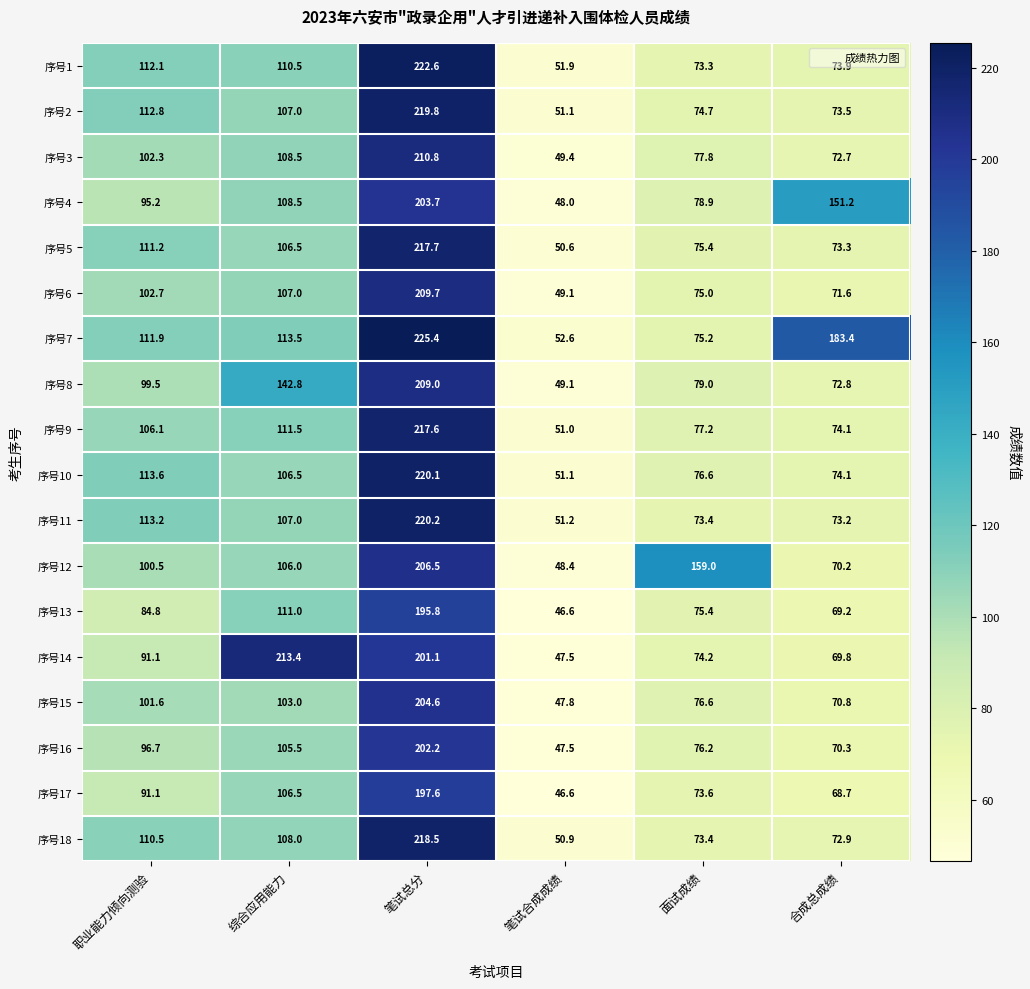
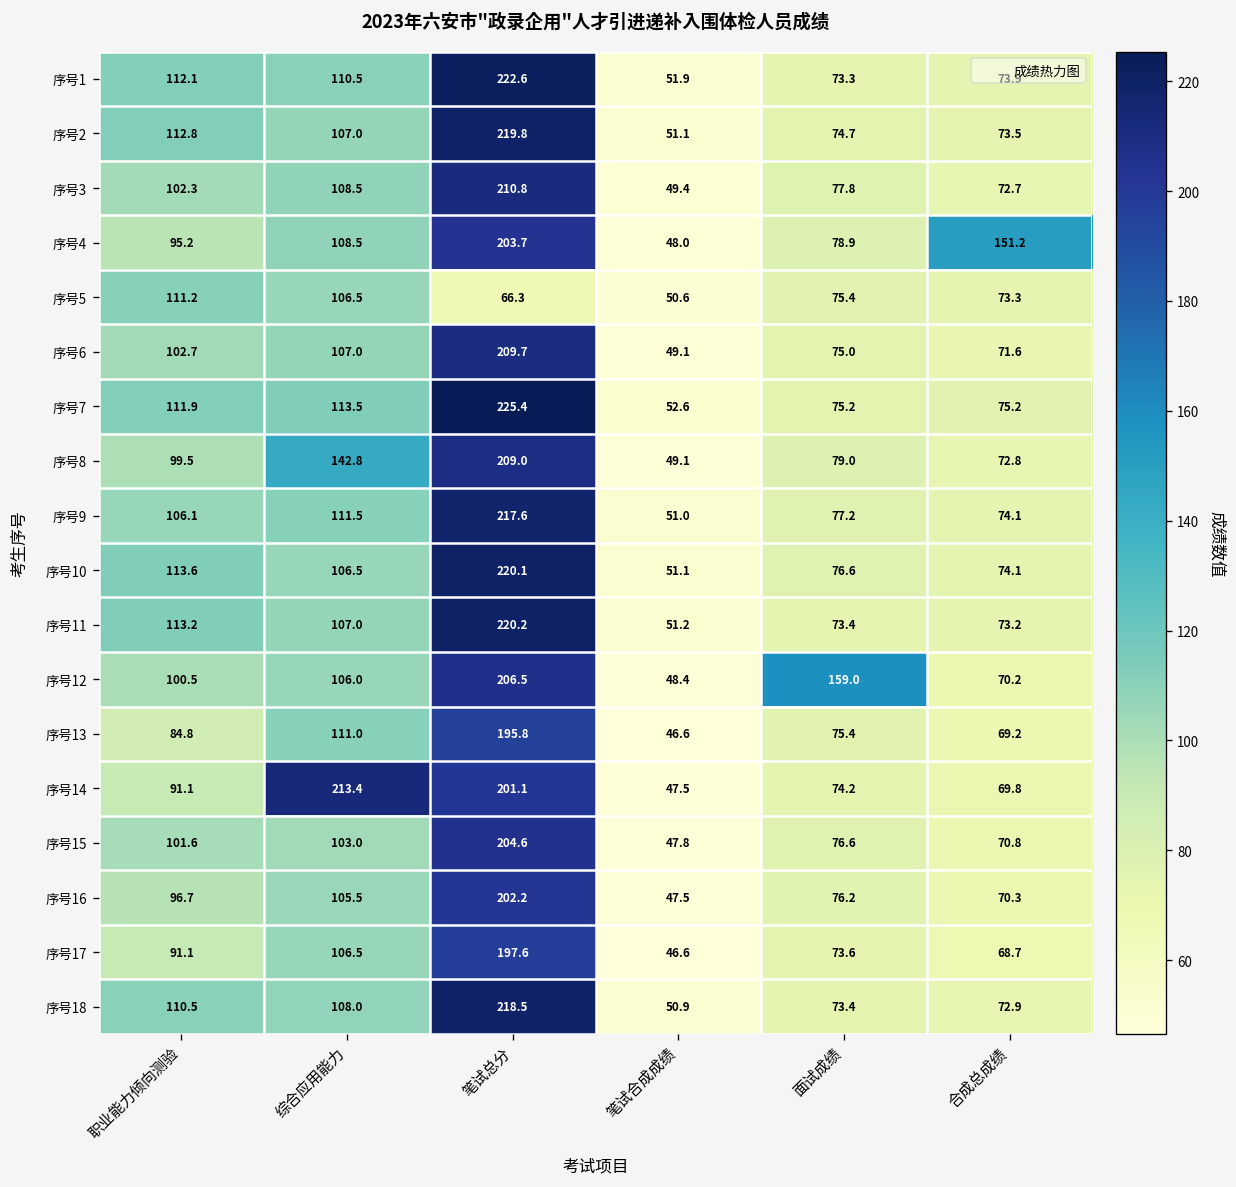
序号5, 笔试总分: 217.7 -> 66.3
序号7, 合成总成绩: 183.4 -> 75.2
